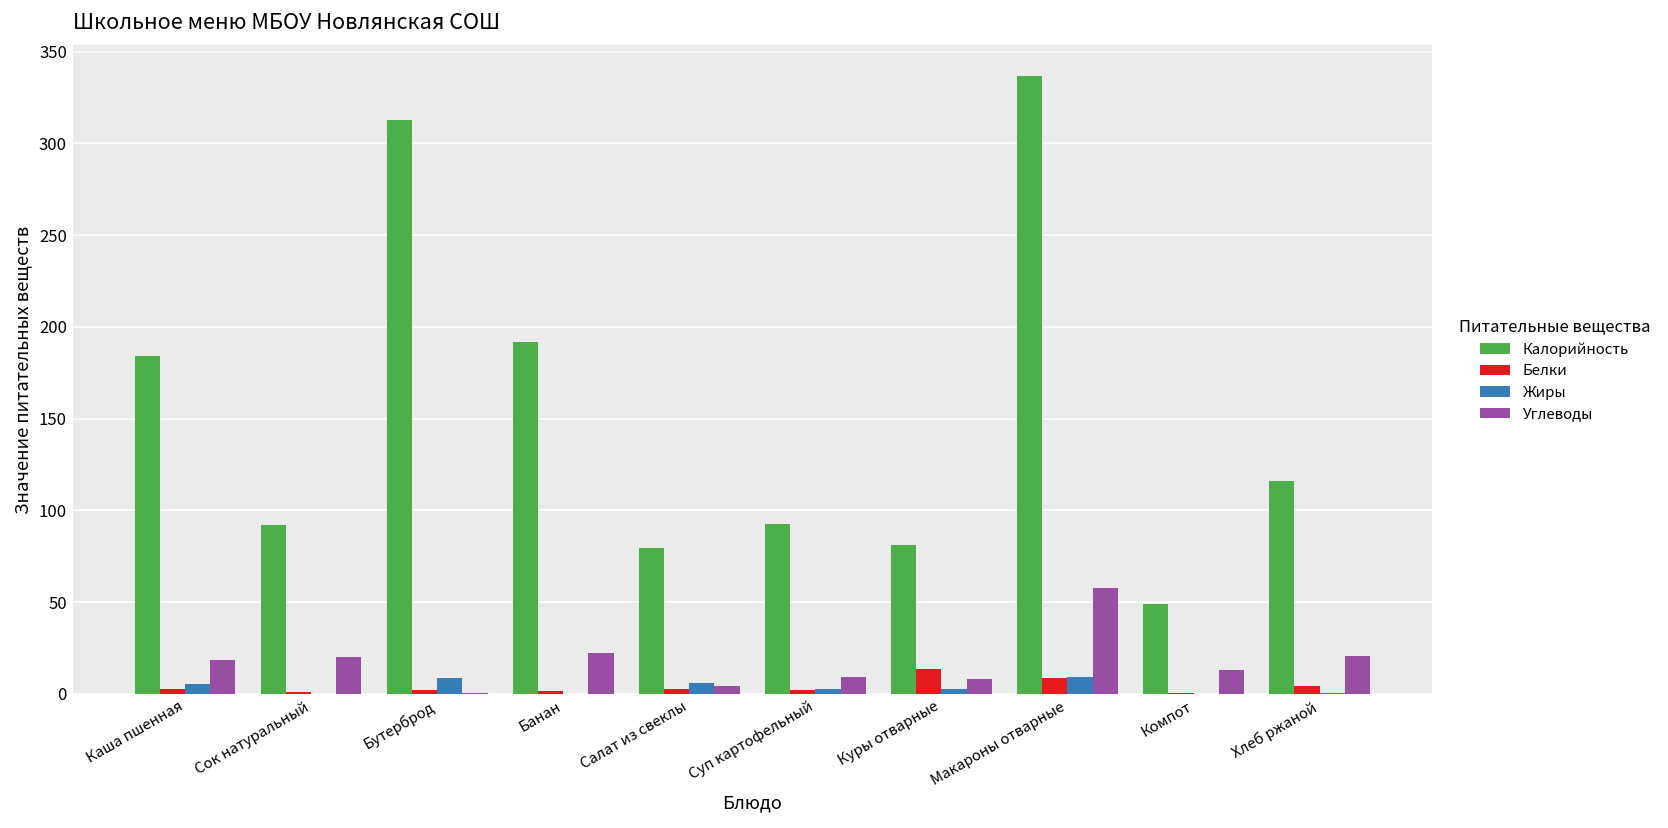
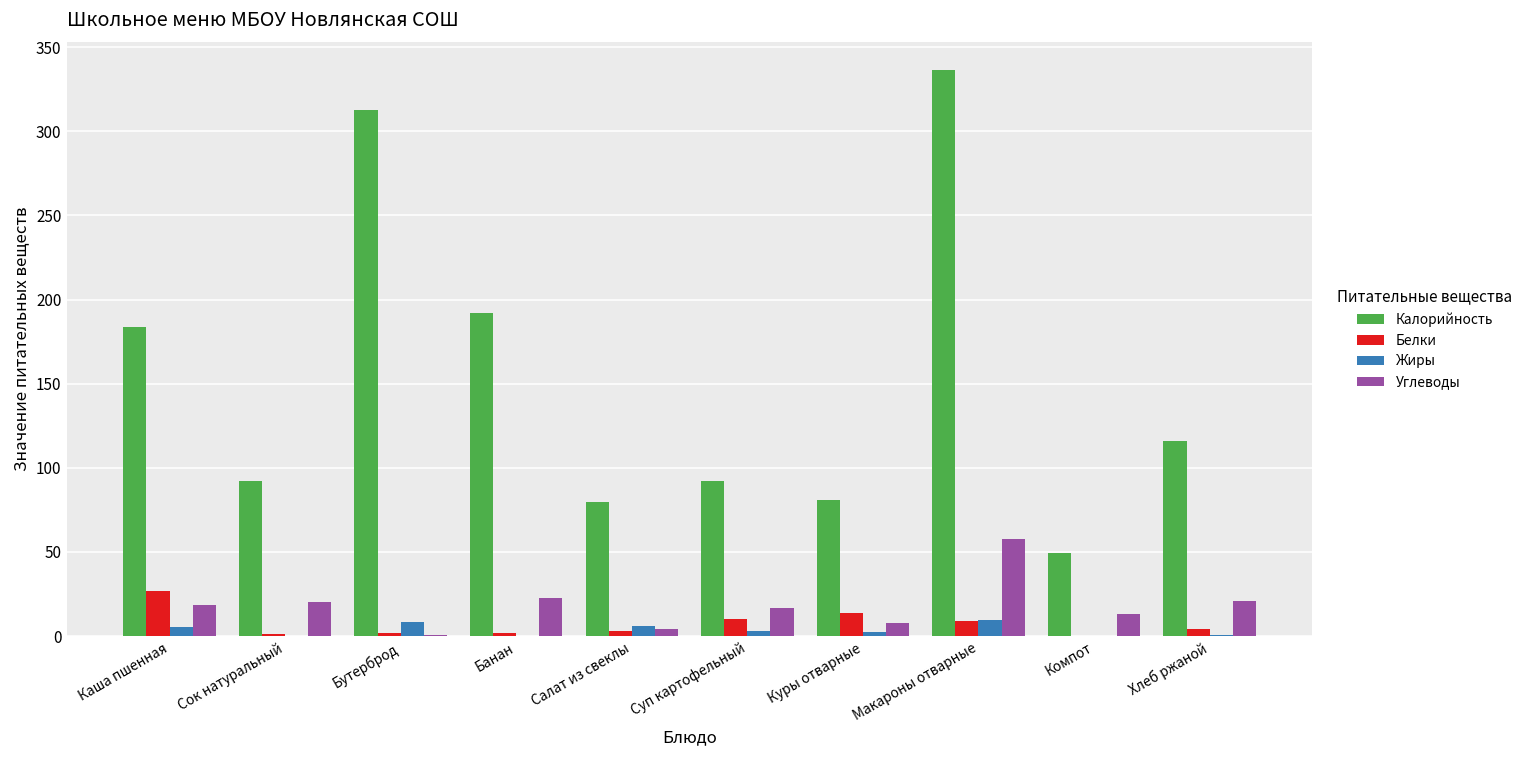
Белки, Каша пшенная: 3 -> 27
Белки, Суп картофельный: 2 -> 10
Углеводы, Суп картофельный: 9 -> 17
